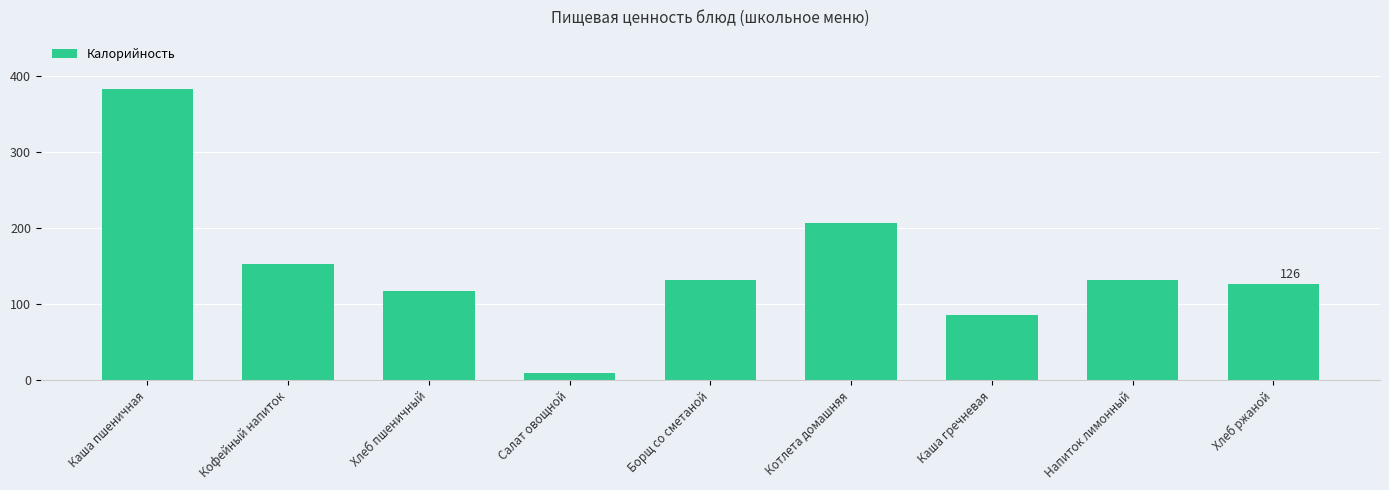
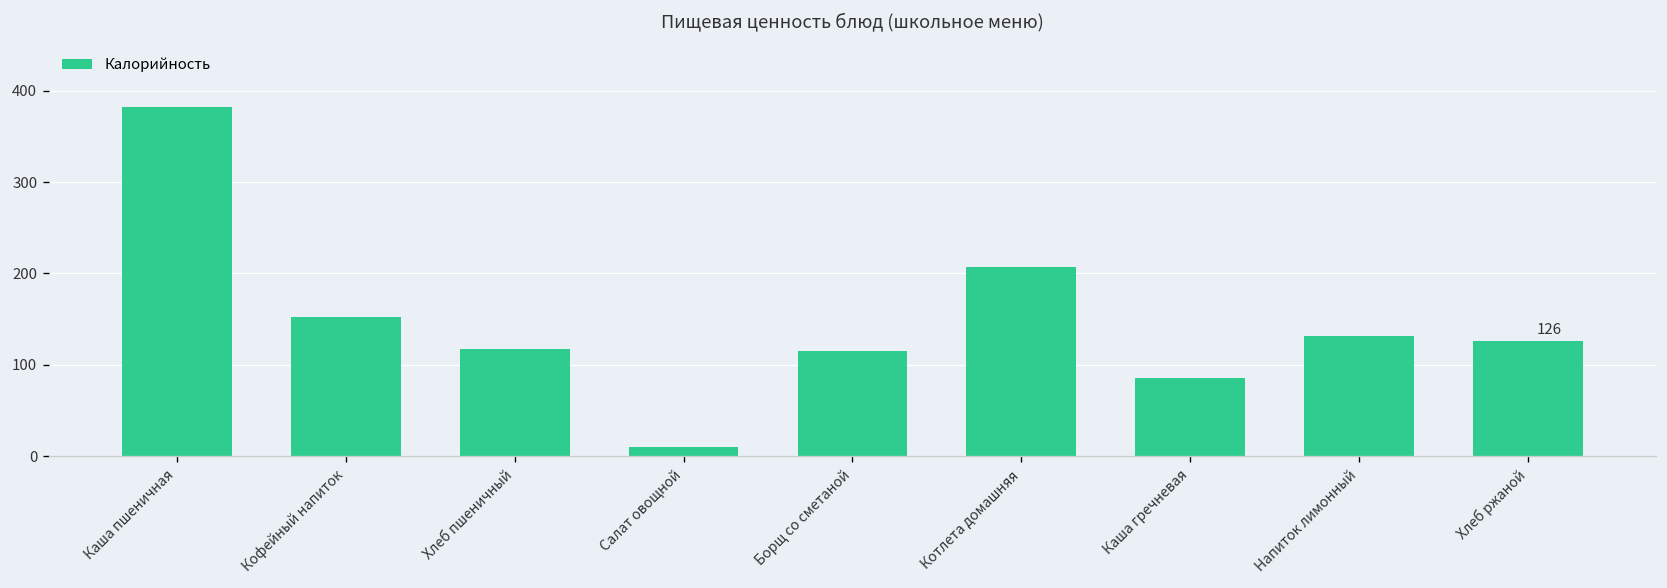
Борщ со сметаной: 130 -> 120
